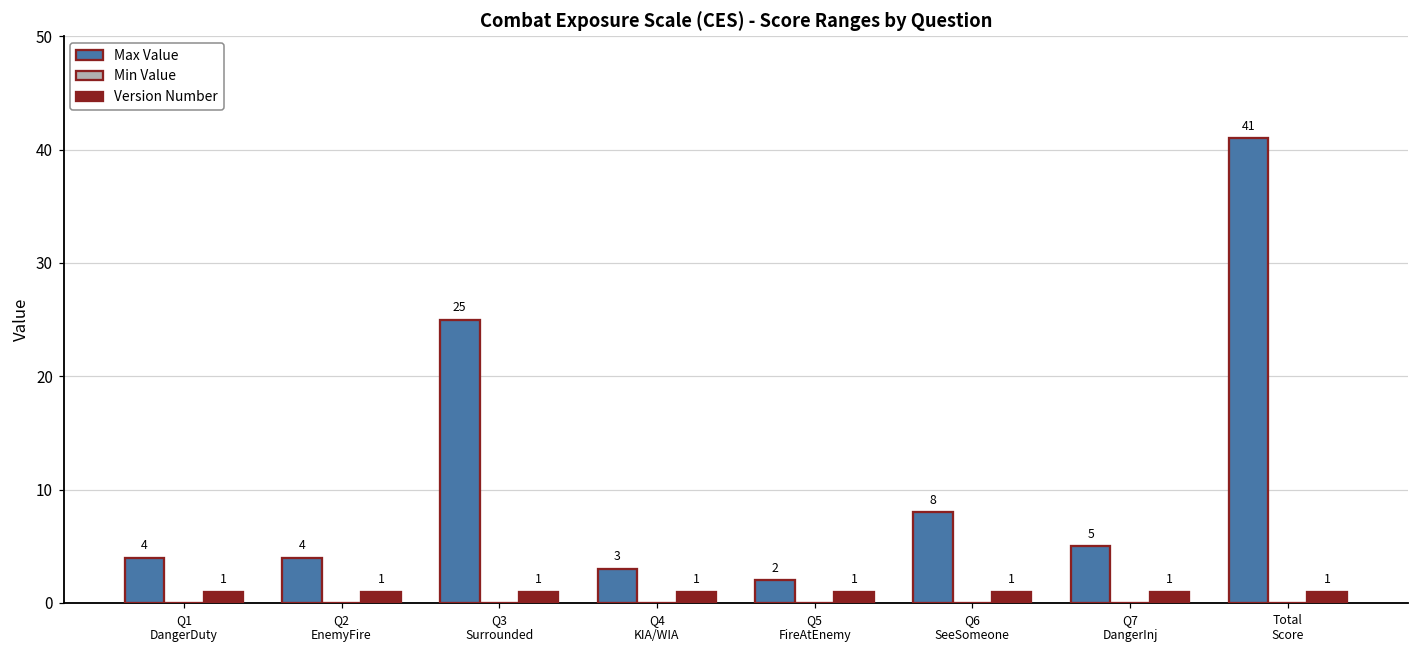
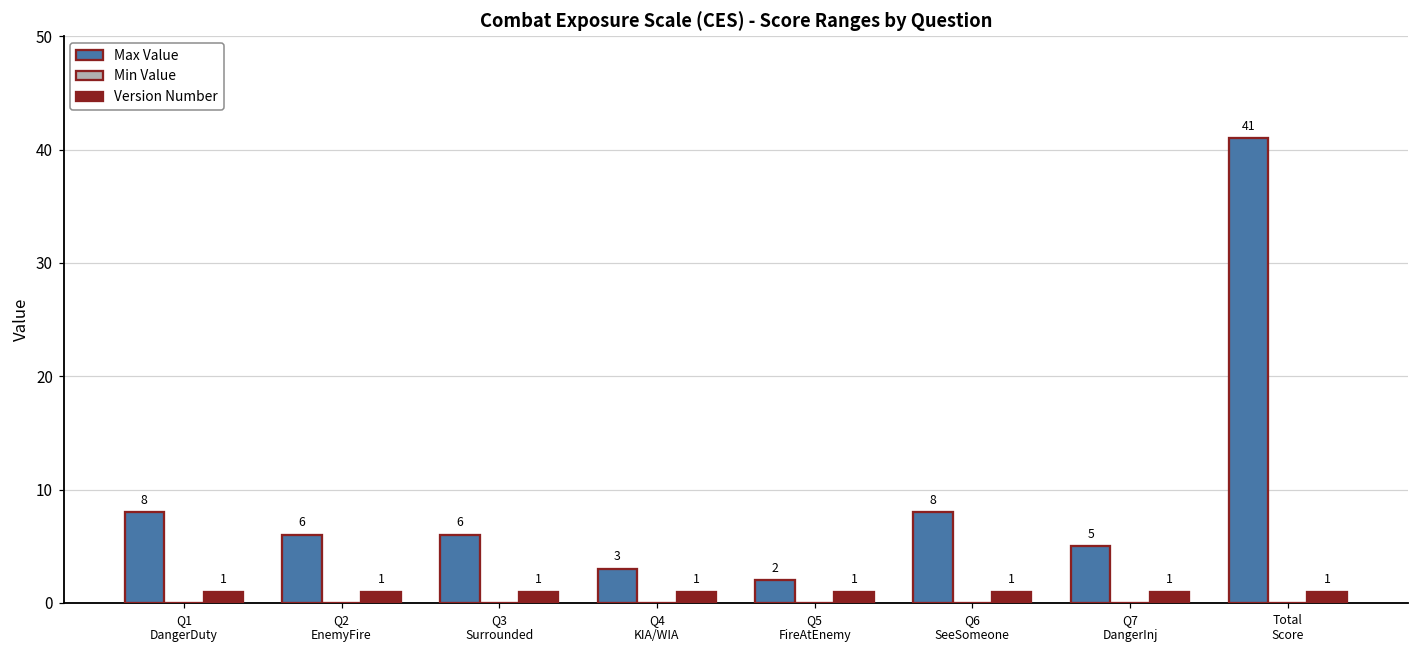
Max Value, Q1 DangerDuty: 4 -> 8
Max Value, Q2 EnemyFire: 4 -> 6
Max Value, Q3 Surrounded: 25 -> 6
